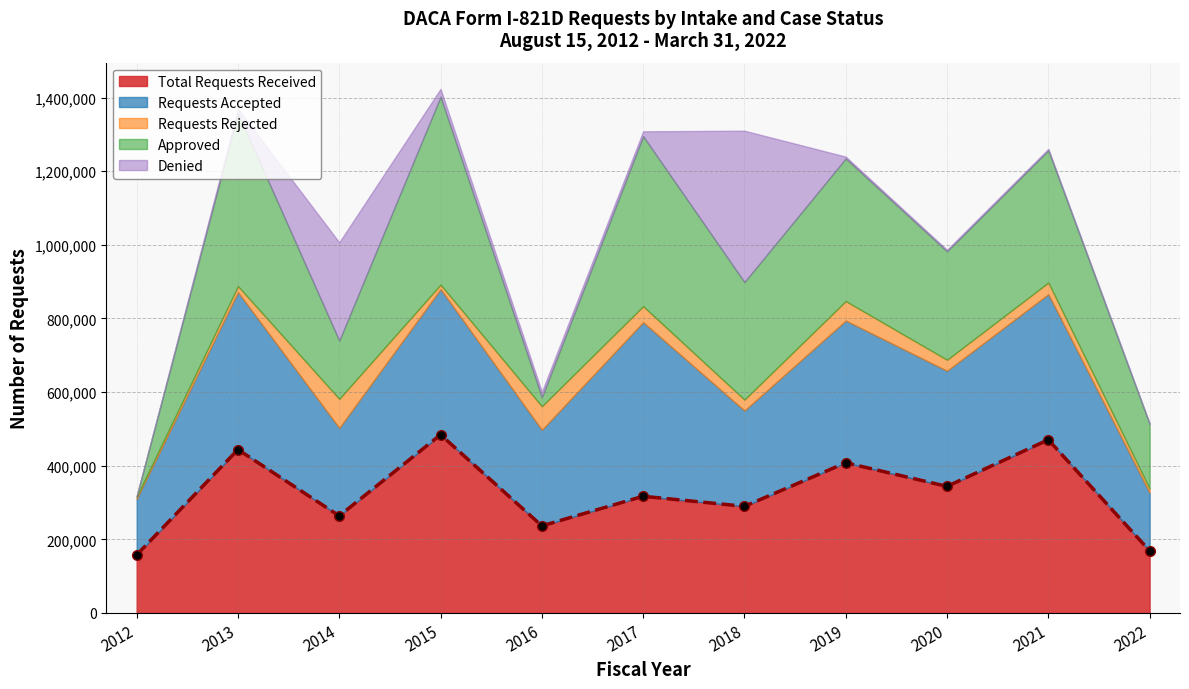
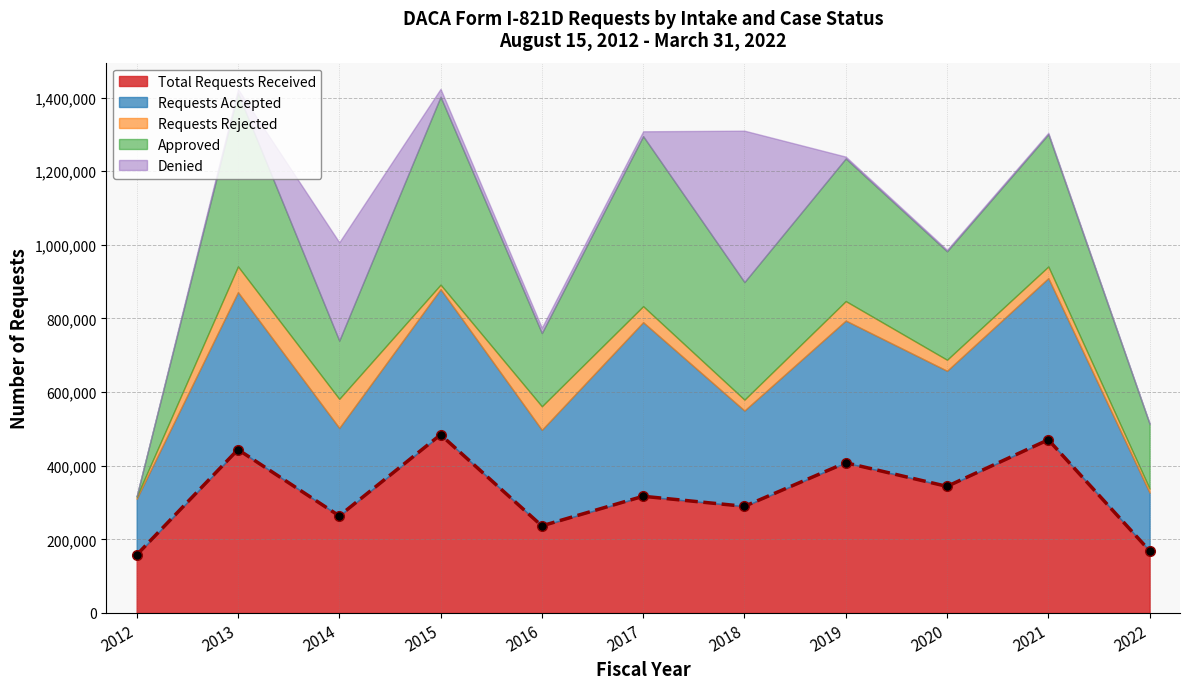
Requests Rejected, 2013: 20,000 -> 70,000
Approved, 2016: 20,000 -> 200,000
Requests Accepted, 2021: 400,000 -> 440,000
